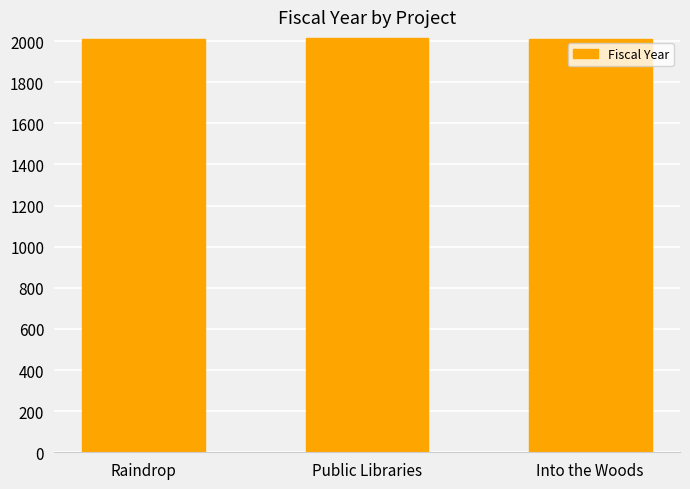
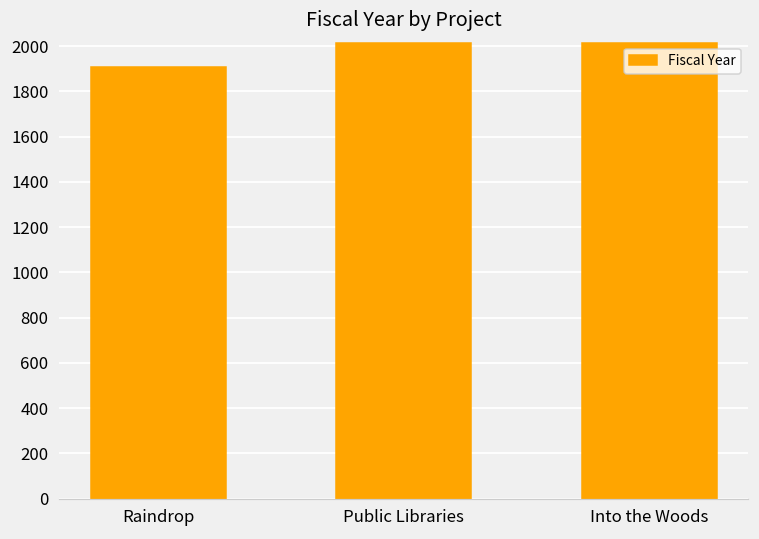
Raindrop: 2010 -> 1910
